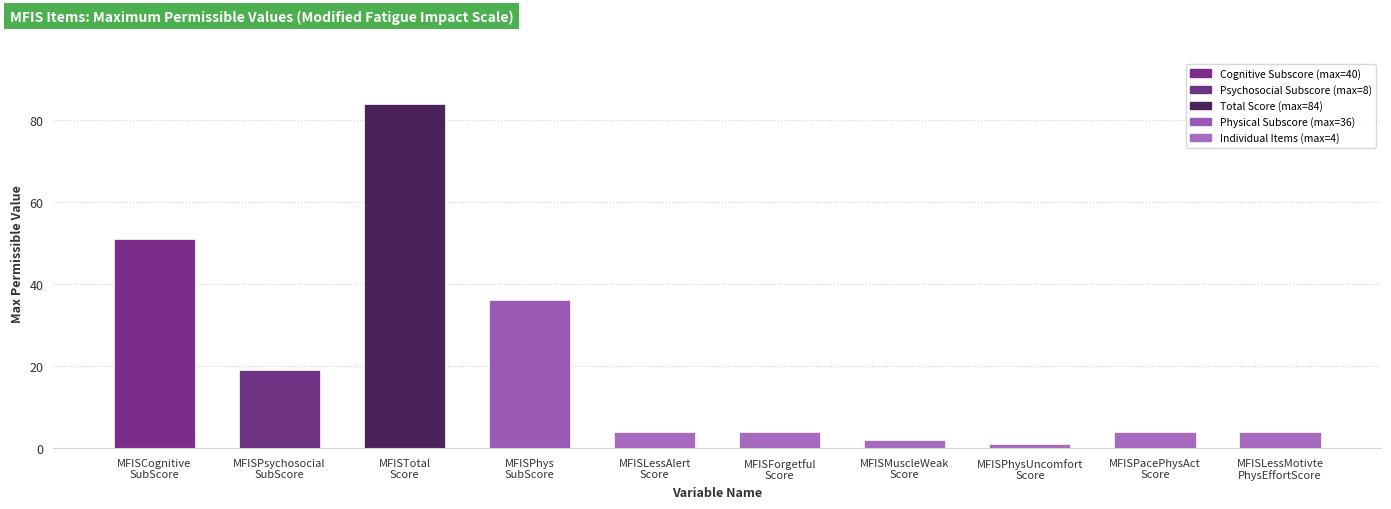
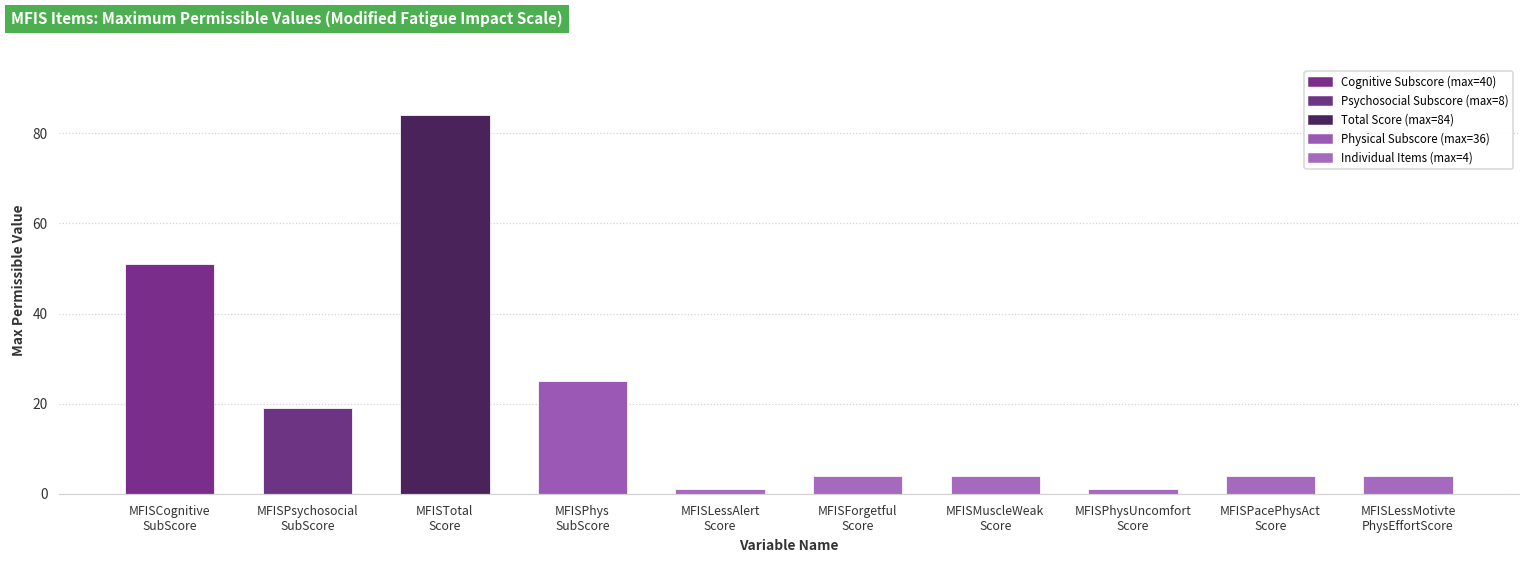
MFISPhys SubScore: 36 -> 25
MFISLessAlert Score: 4 -> 1
MFISMuscleWeak Score: 2 -> 4
